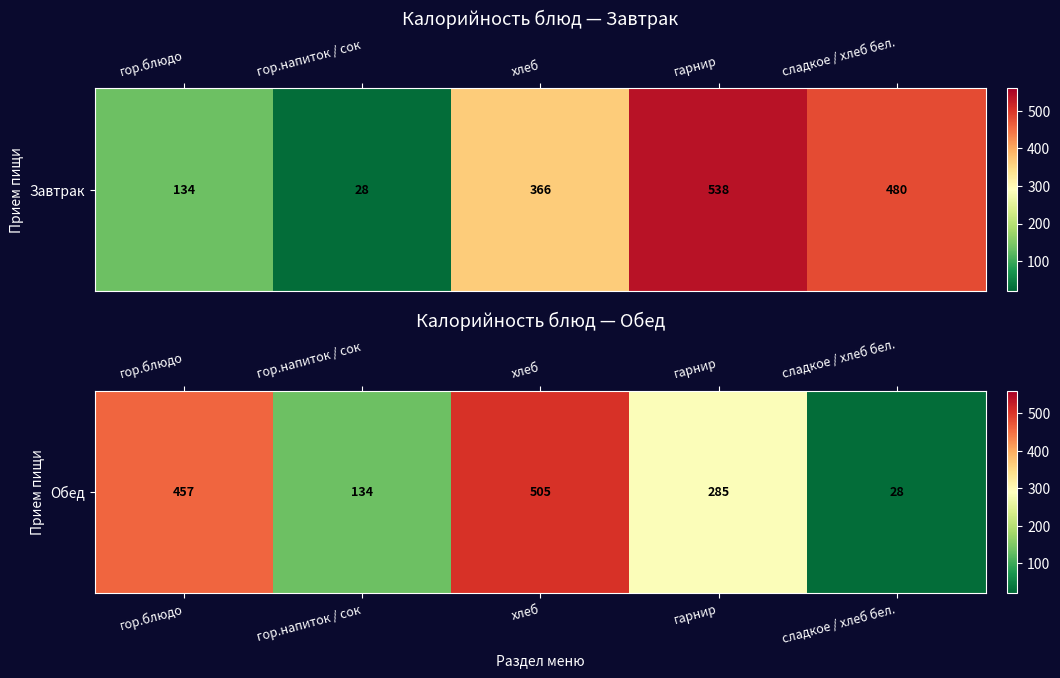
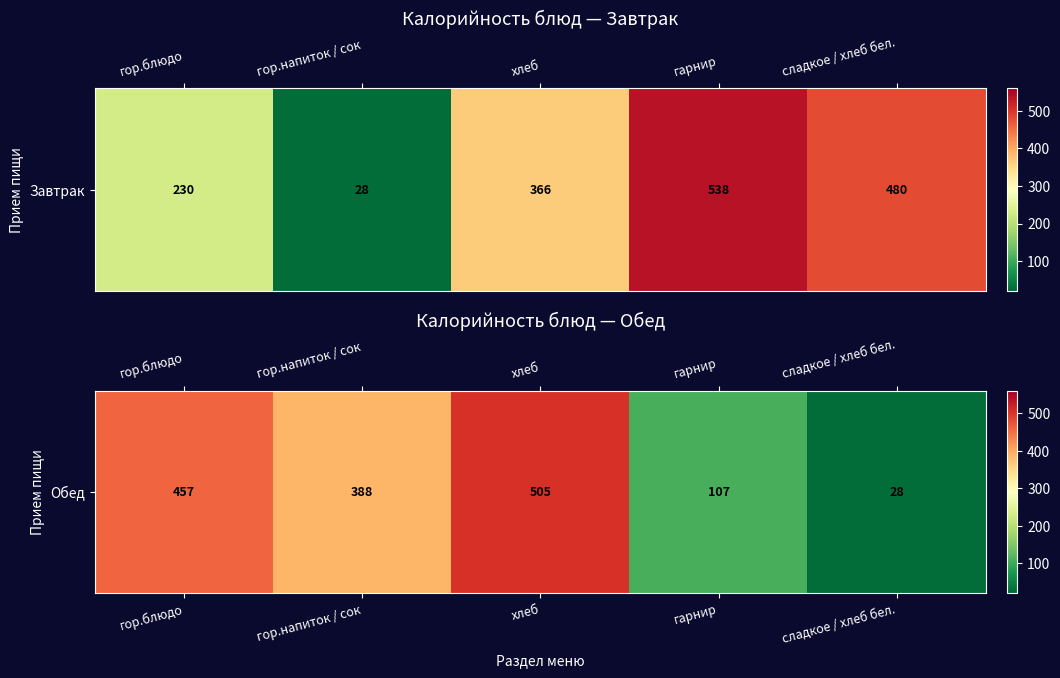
Калорийность блюд — Завтрак, Завтрак, гор.блюдо: 134 -> 230
Калорийность блюд — Обед, Обед, гор.напиток / сок: 134 -> 388
Калорийность блюд — Обед, Обед, гарнир: 285 -> 107
